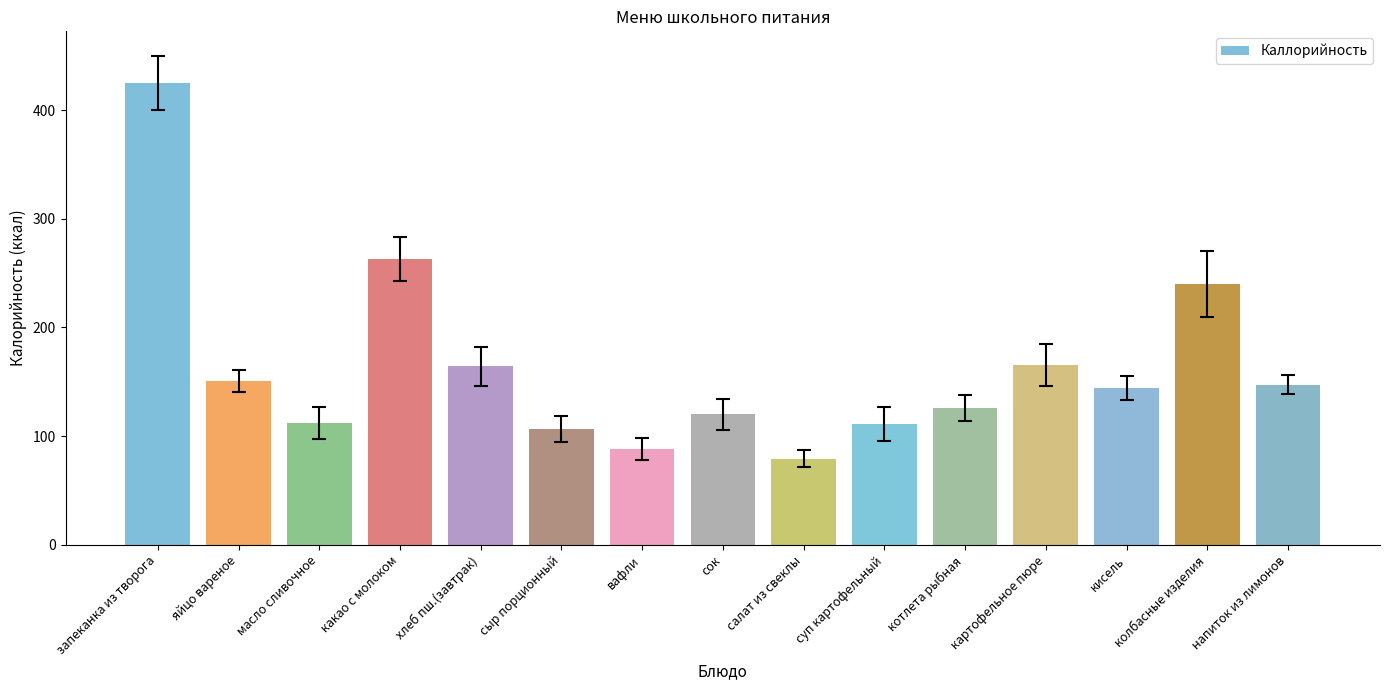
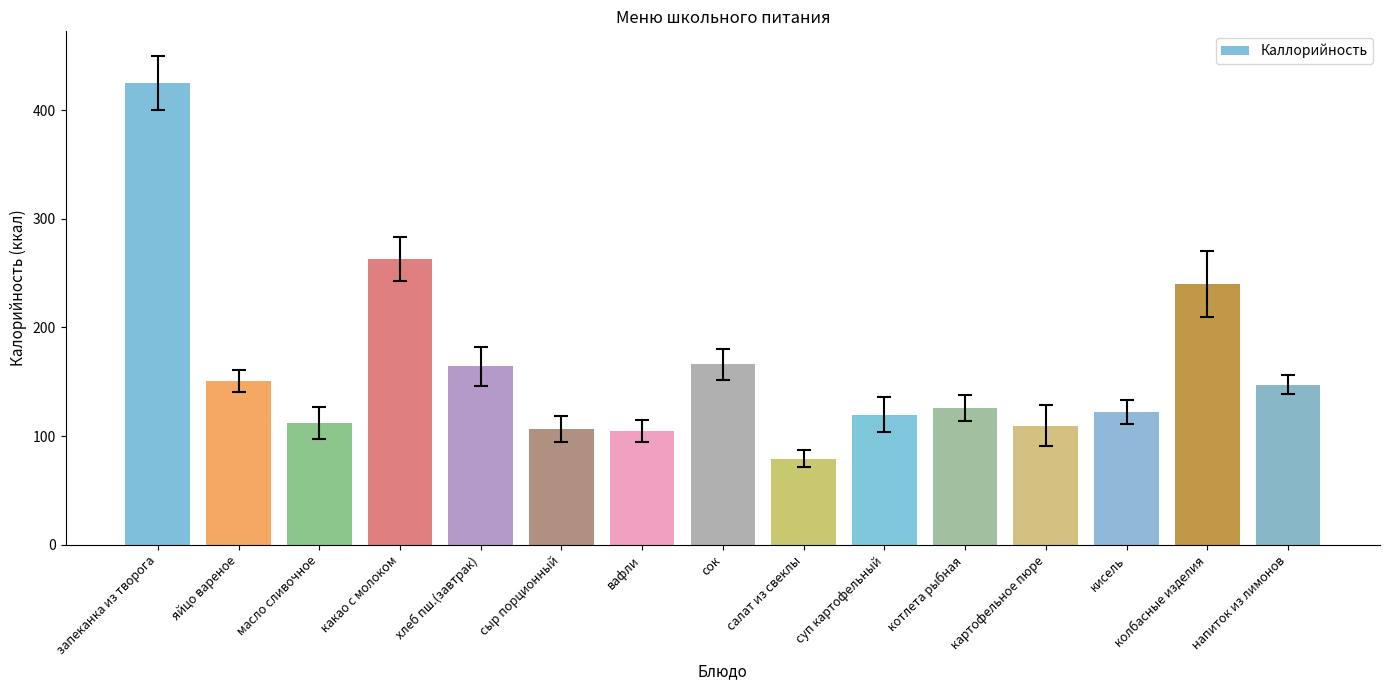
Каллорийность, вафли: 88 -> 105
Каллорийность, сок: 120 -> 166
Каллорийность, суп картофельный: 111 -> 120
Каллорийность, картофельное пюре: 166 -> 110
Каллорийность, кисель: 144 -> 122
